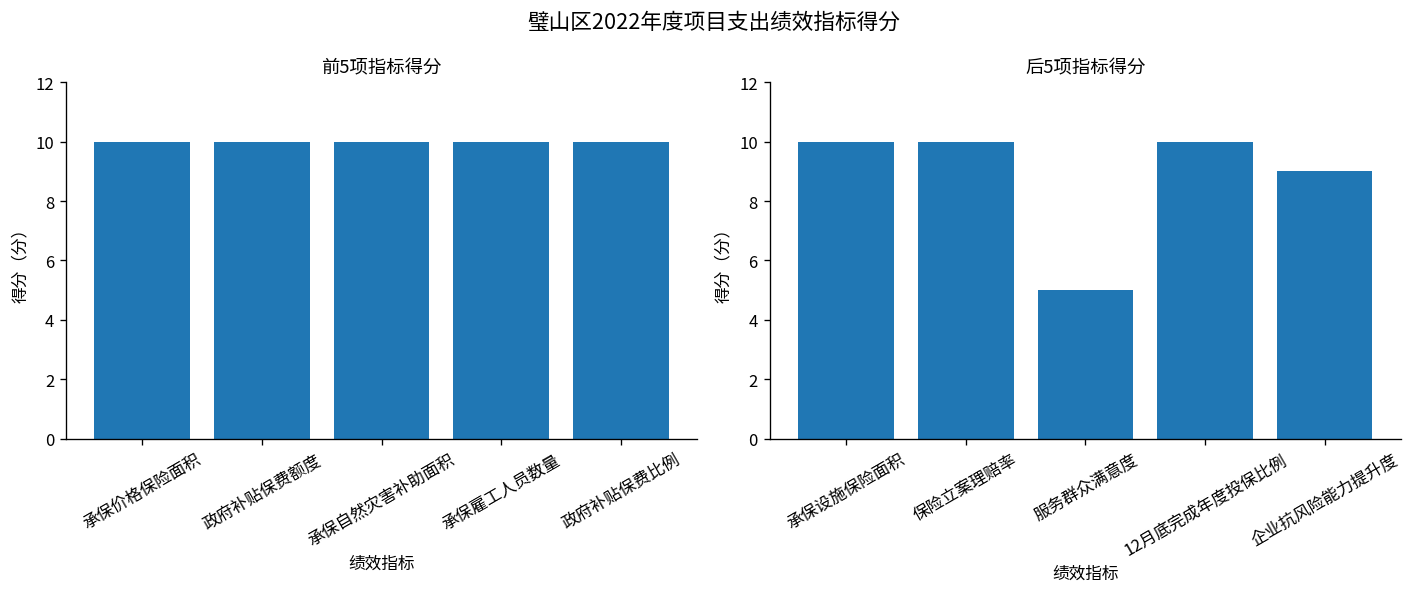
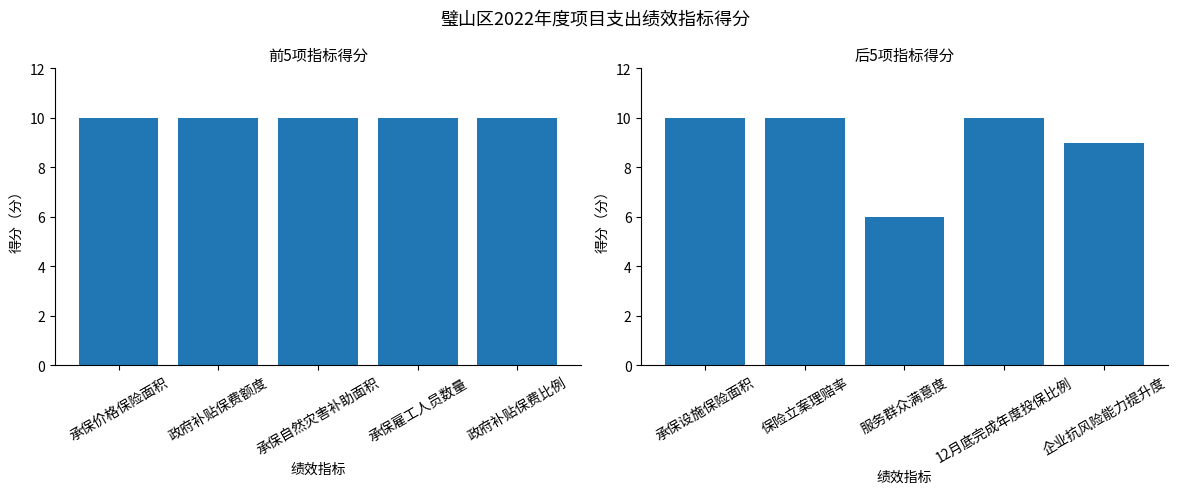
后5项指标得分, 服务群众满意度: 5 -> 6
